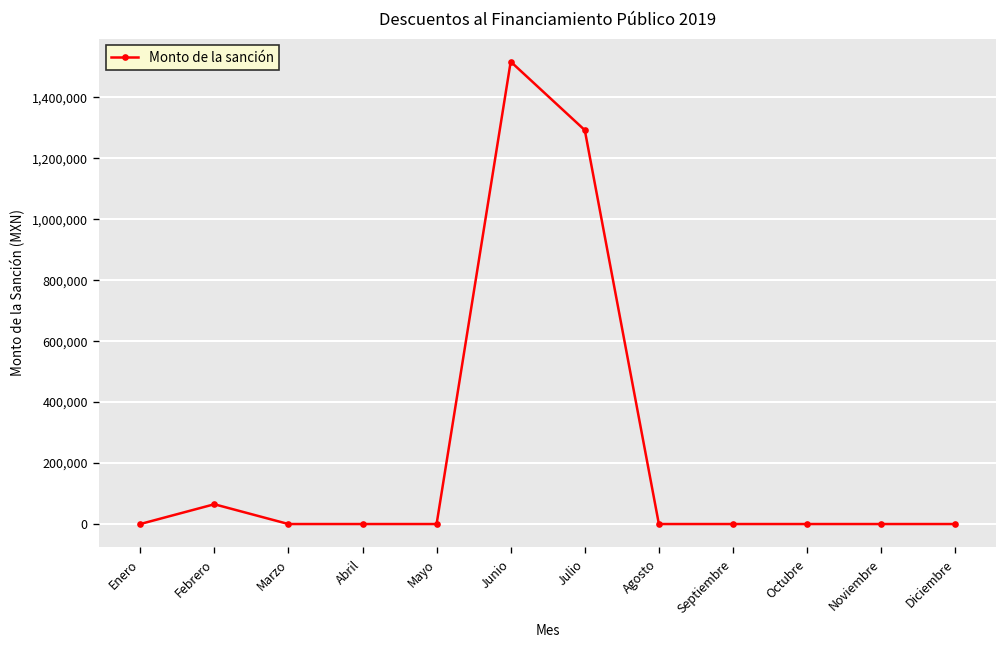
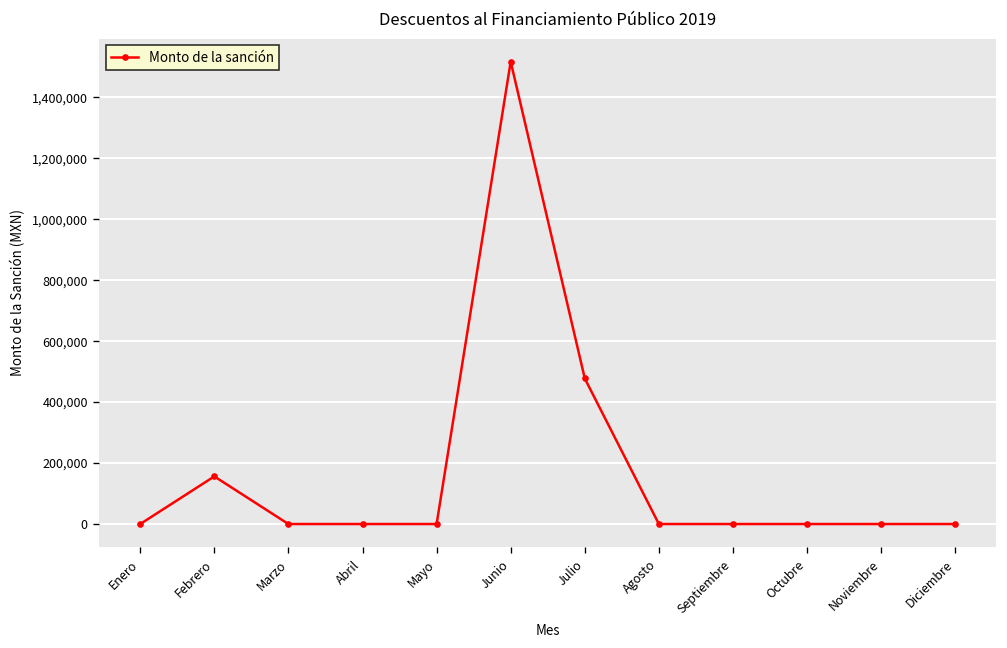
Febrero: 60,000 -> 160,000
Julio: 1,290,000 -> 480,000
